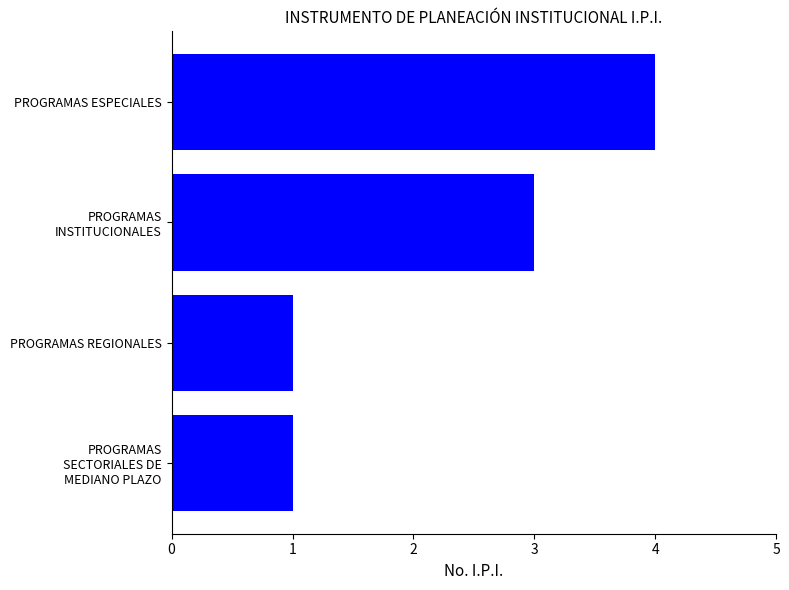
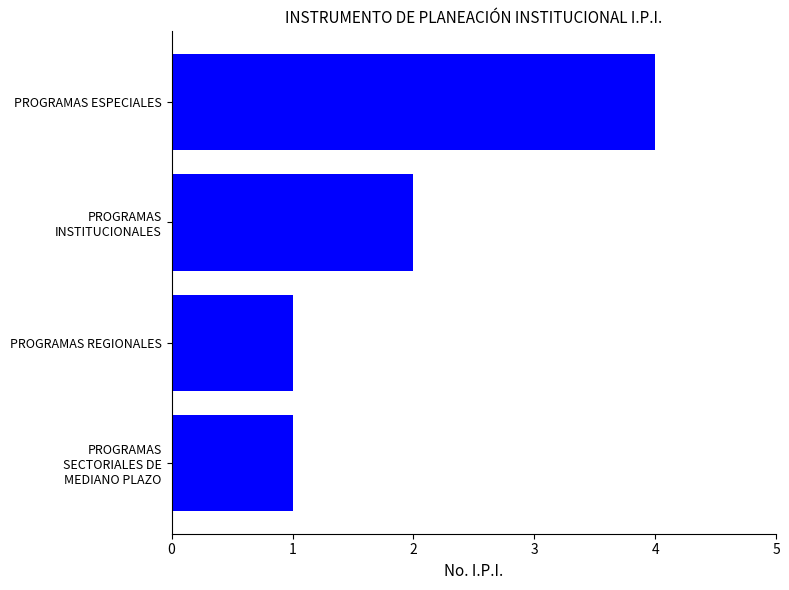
PROGRAMAS INSTITUCIONALES: 3 -> 2
